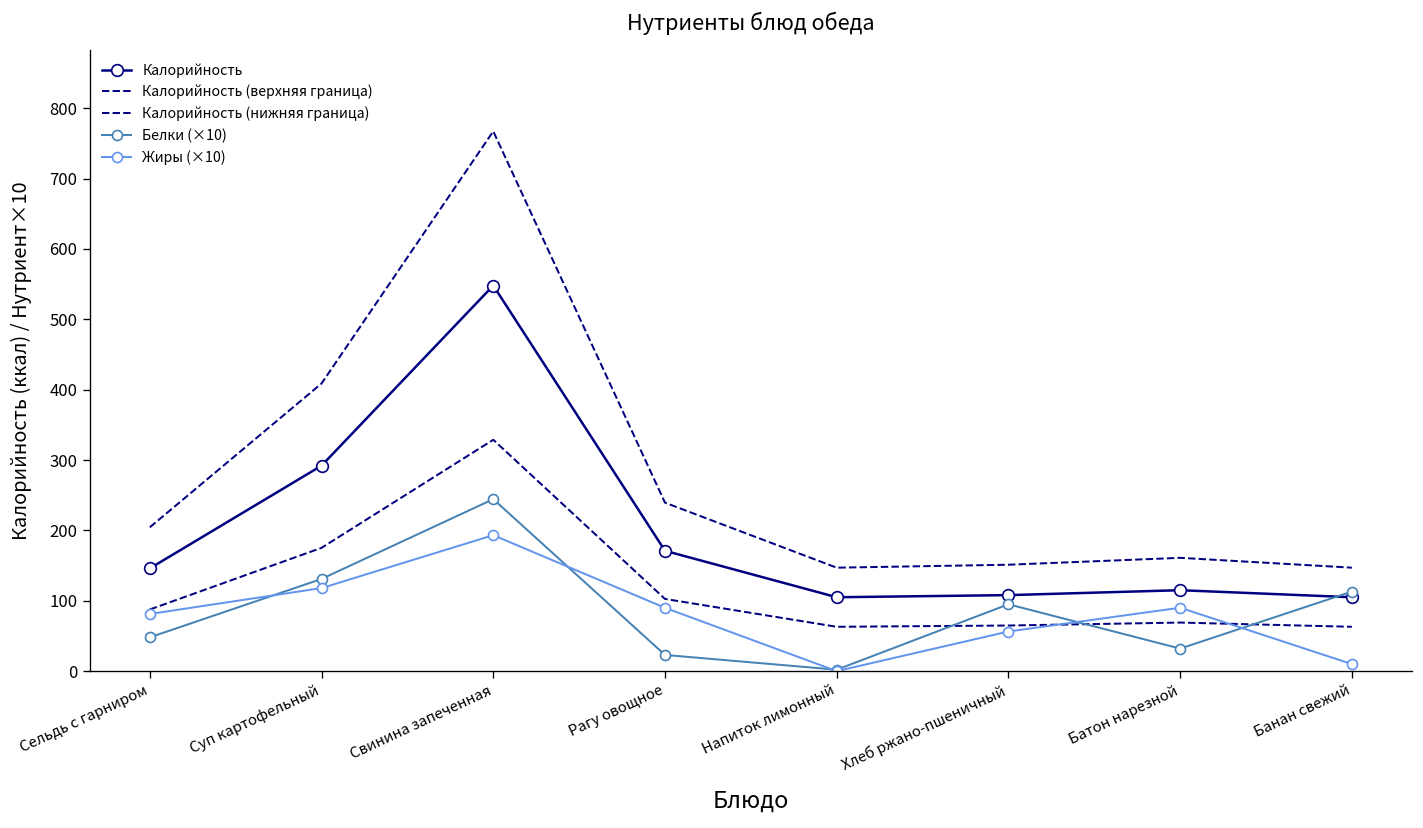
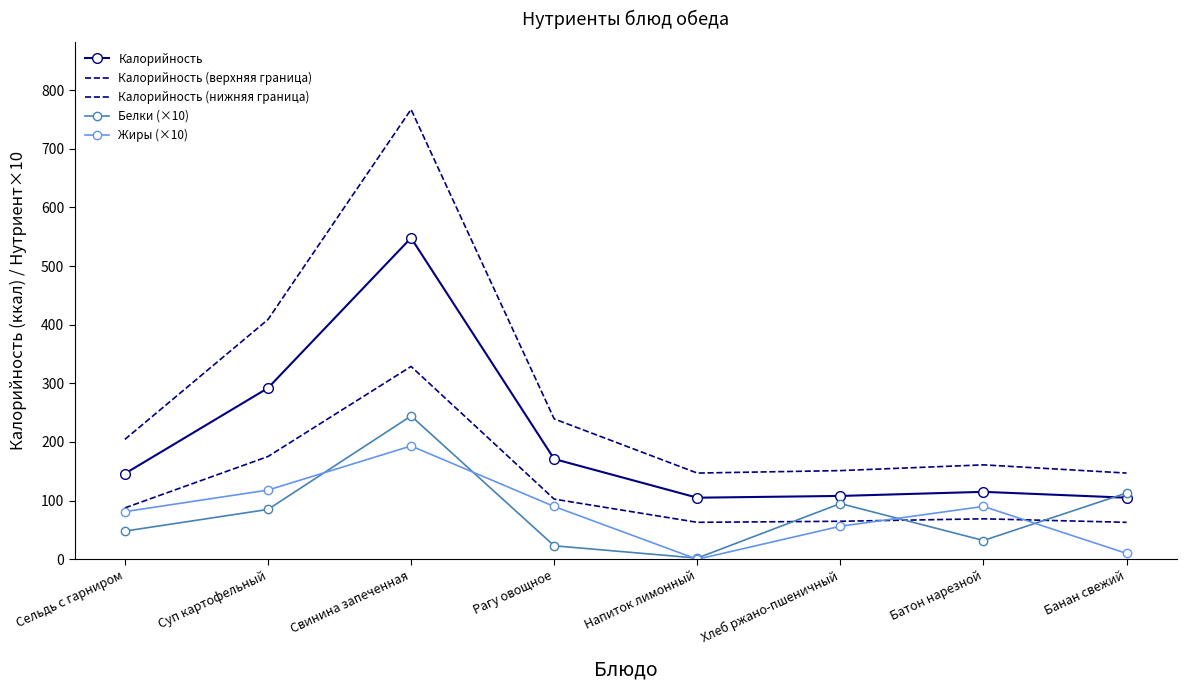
Белки (×10), Суп картофельный: 130 -> 90
